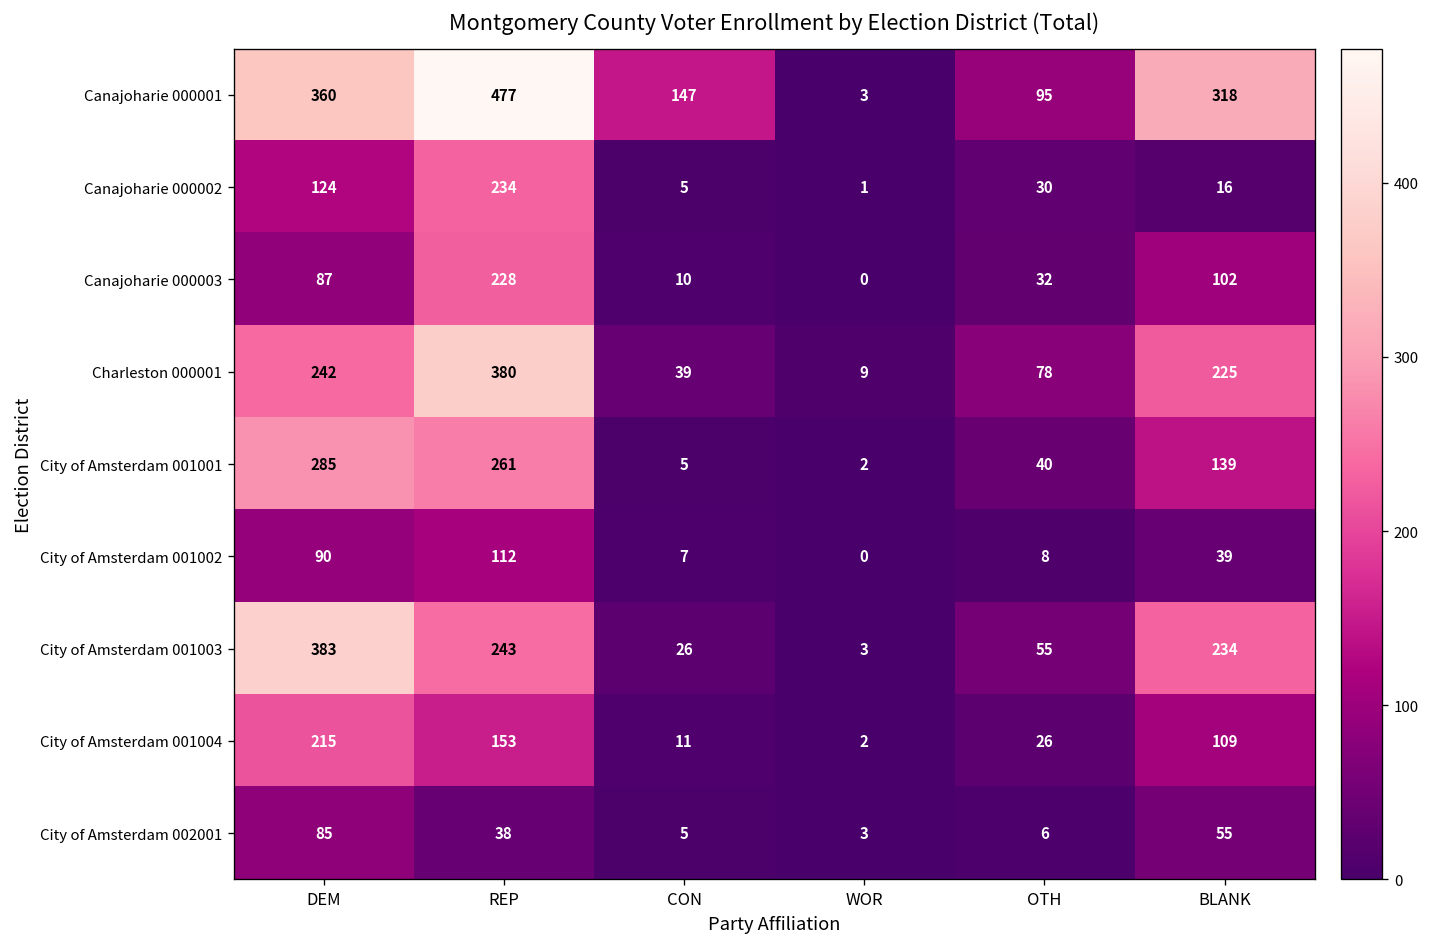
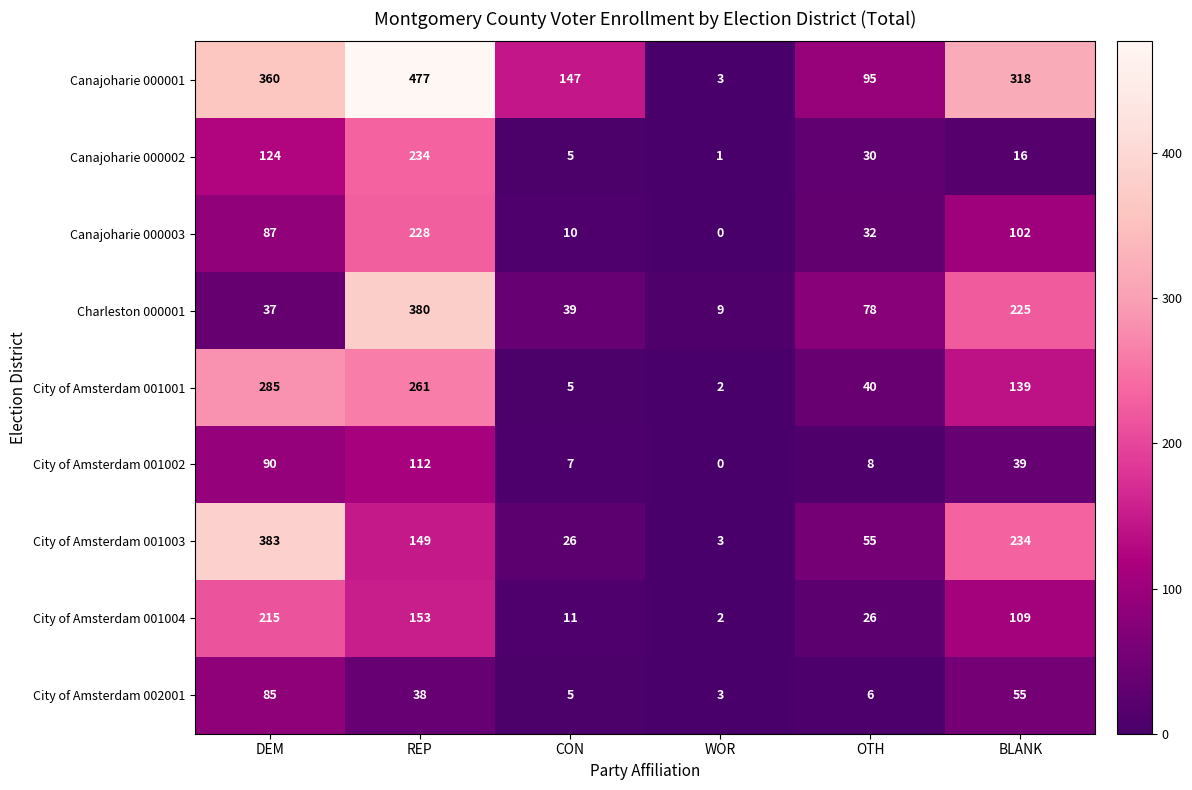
Charleston 000001, DEM: 242 -> 37
City of Amsterdam 001003, REP: 243 -> 149
